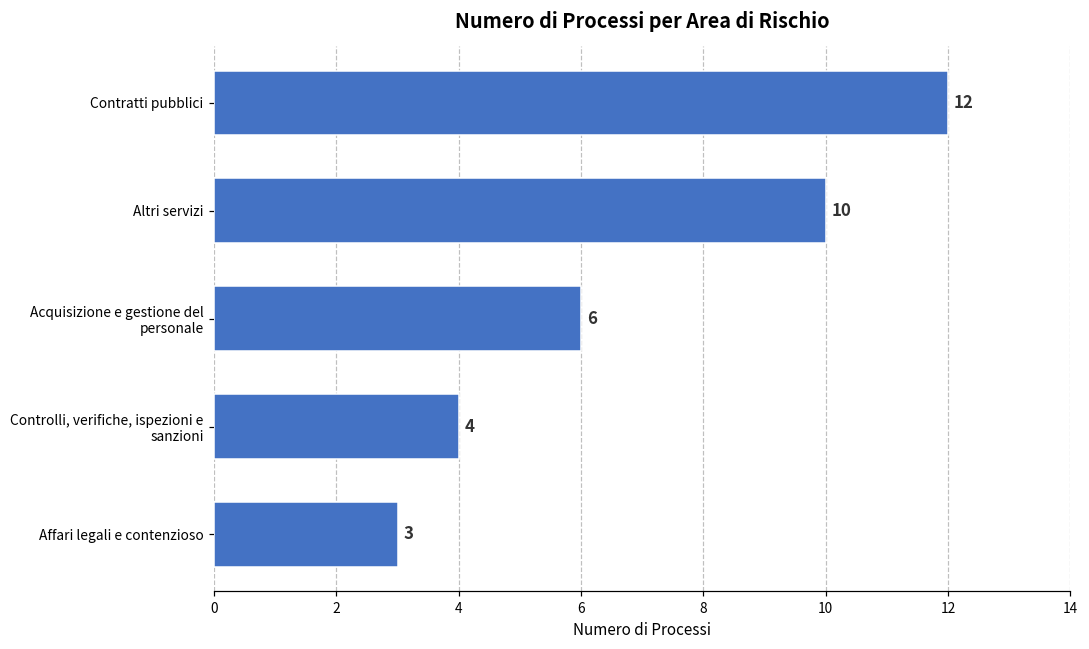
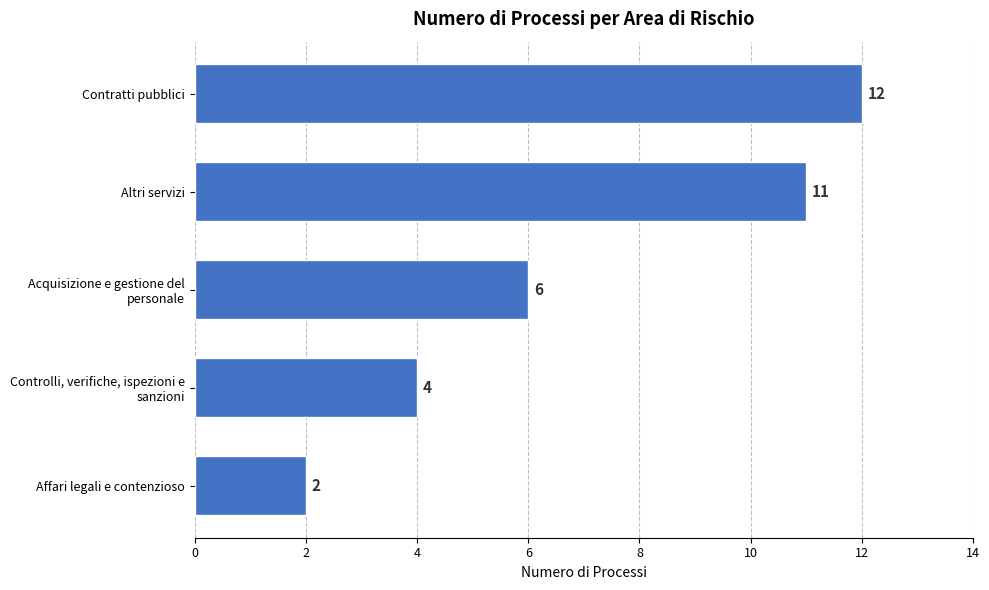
Altri servizi: 10 -> 11
Affari legali e contenzioso: 3 -> 2
